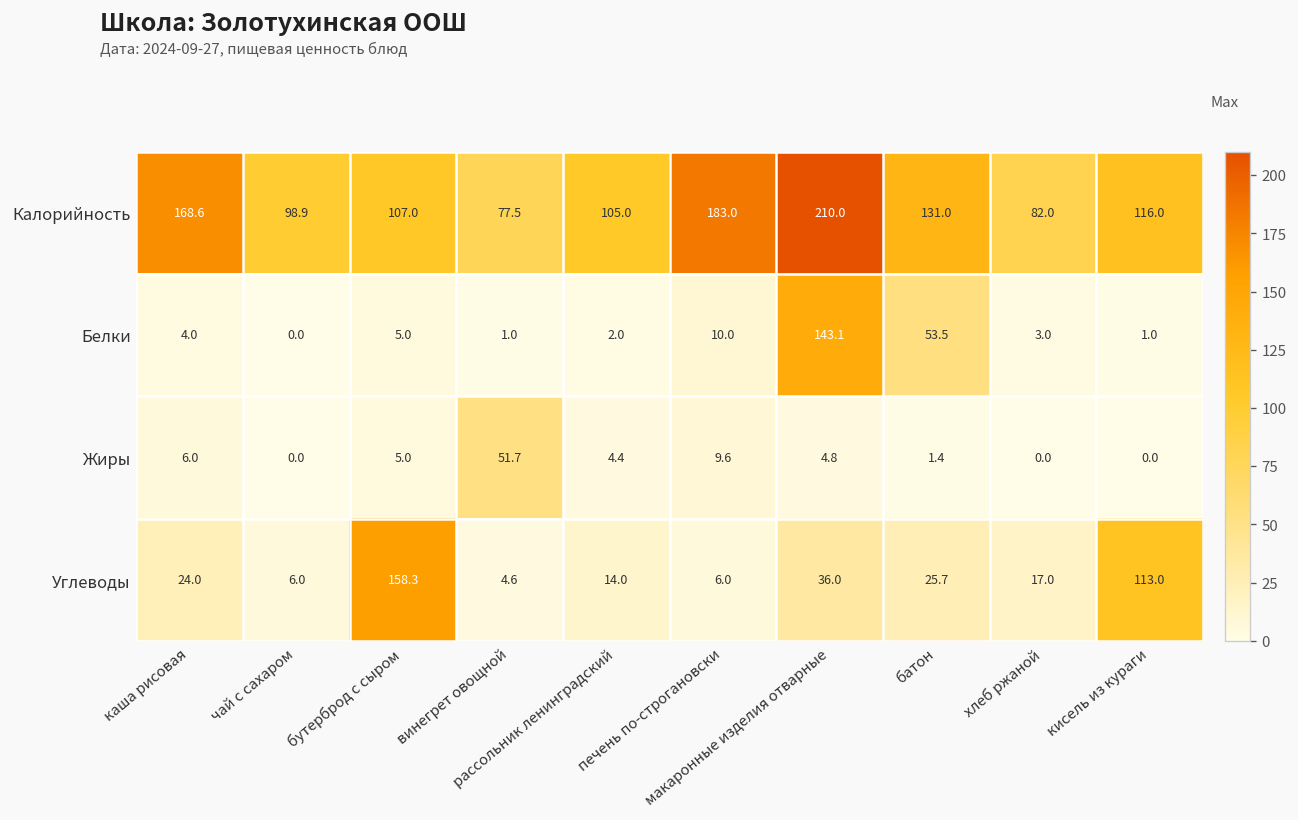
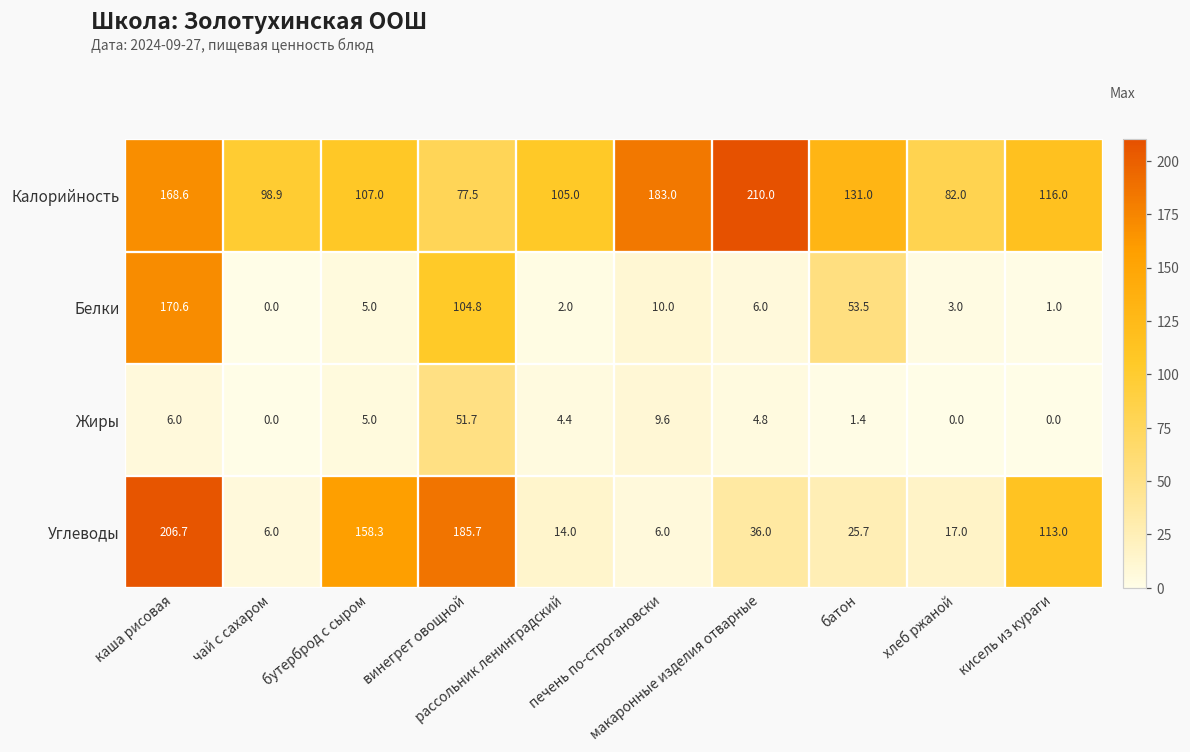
Белки, каша рисовая: 4.0 -> 170.6
Белки, винегрет овощной: 1.0 -> 104.8
Белки, макаронные изделия отварные: 143.1 -> 6.0
Углеводы, каша рисовая: 24.0 -> 206.7
Углеводы, винегрет овощной: 4.6 -> 185.7
